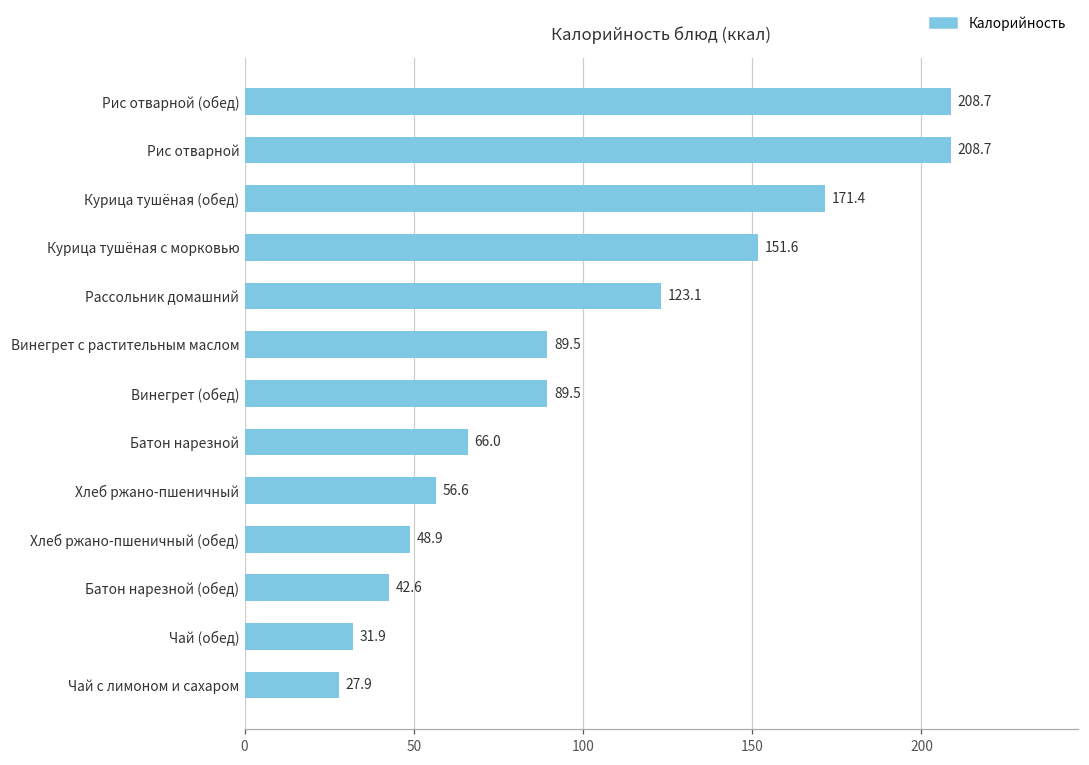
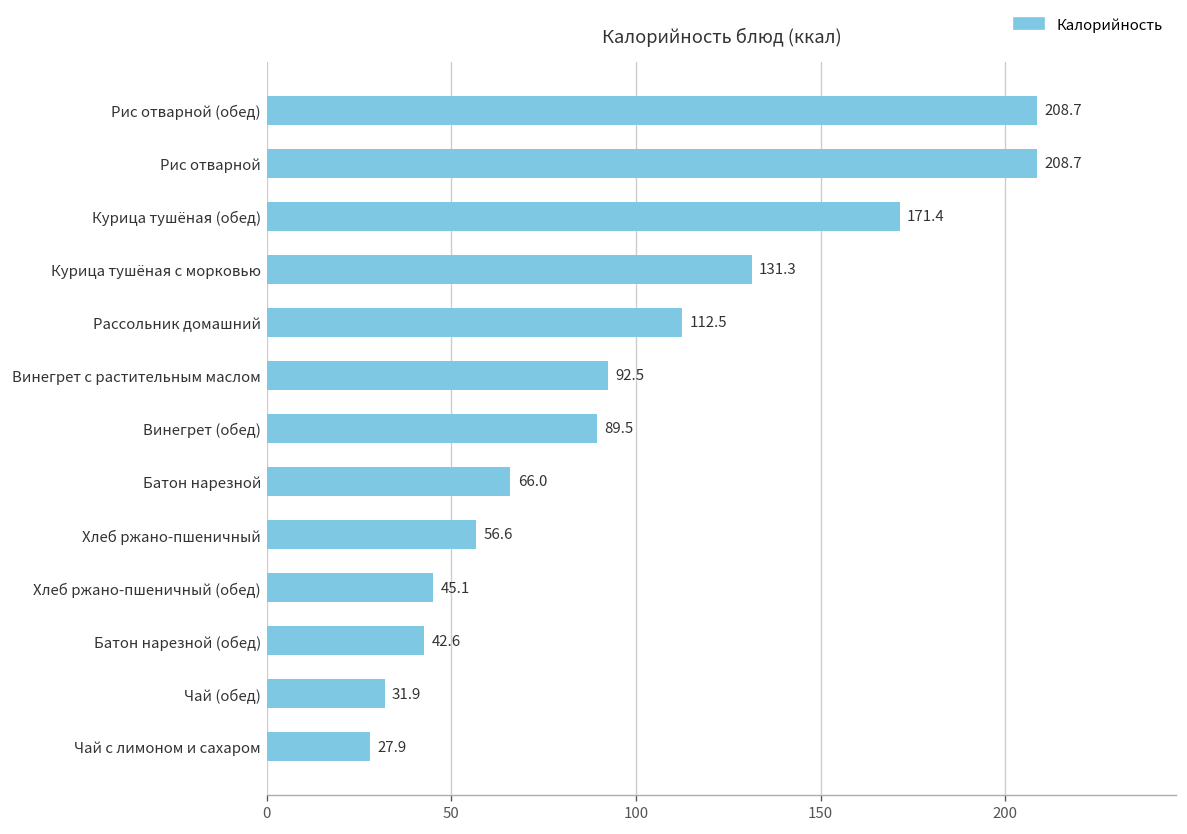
Курица тушёная с морковью: 151.6 -> 131.3
Рассольник домашний: 123.1 -> 112.5
Винегрет с растительным маслом: 89.5 -> 92.5
Хлеб ржано-пшеничный (обед): 48.9 -> 45.1
